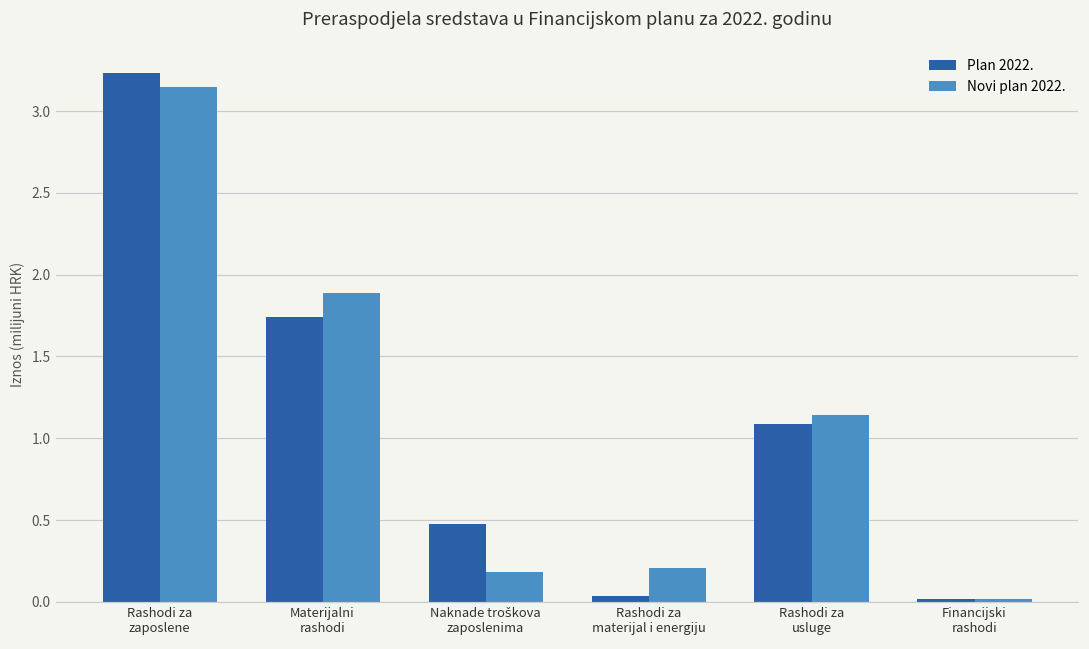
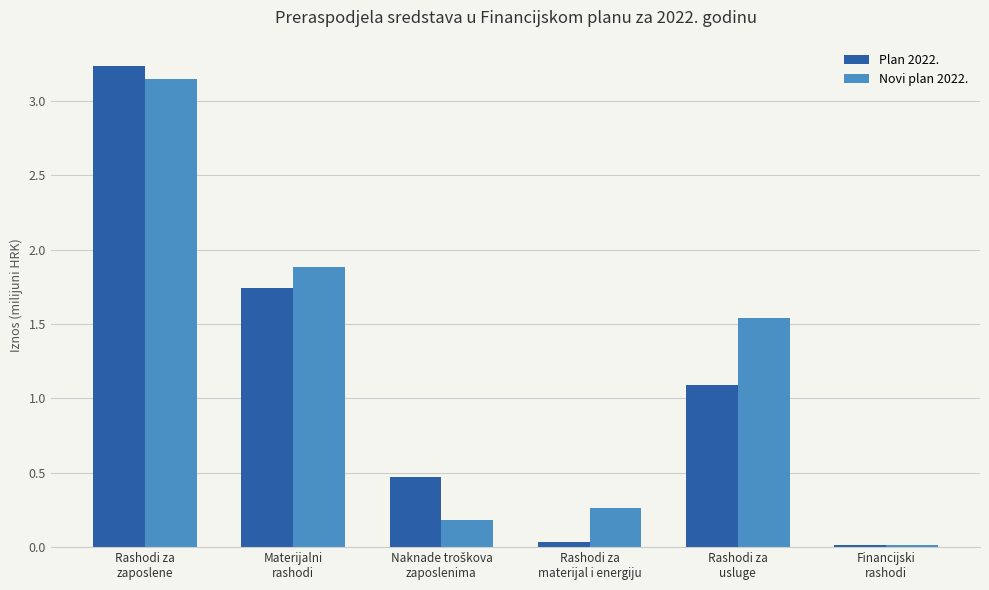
Novi plan 2022., Rashodi za materijal i energiju: 0.20 -> 0.26
Novi plan 2022., Rashodi za usluge: 1.14 -> 1.54
